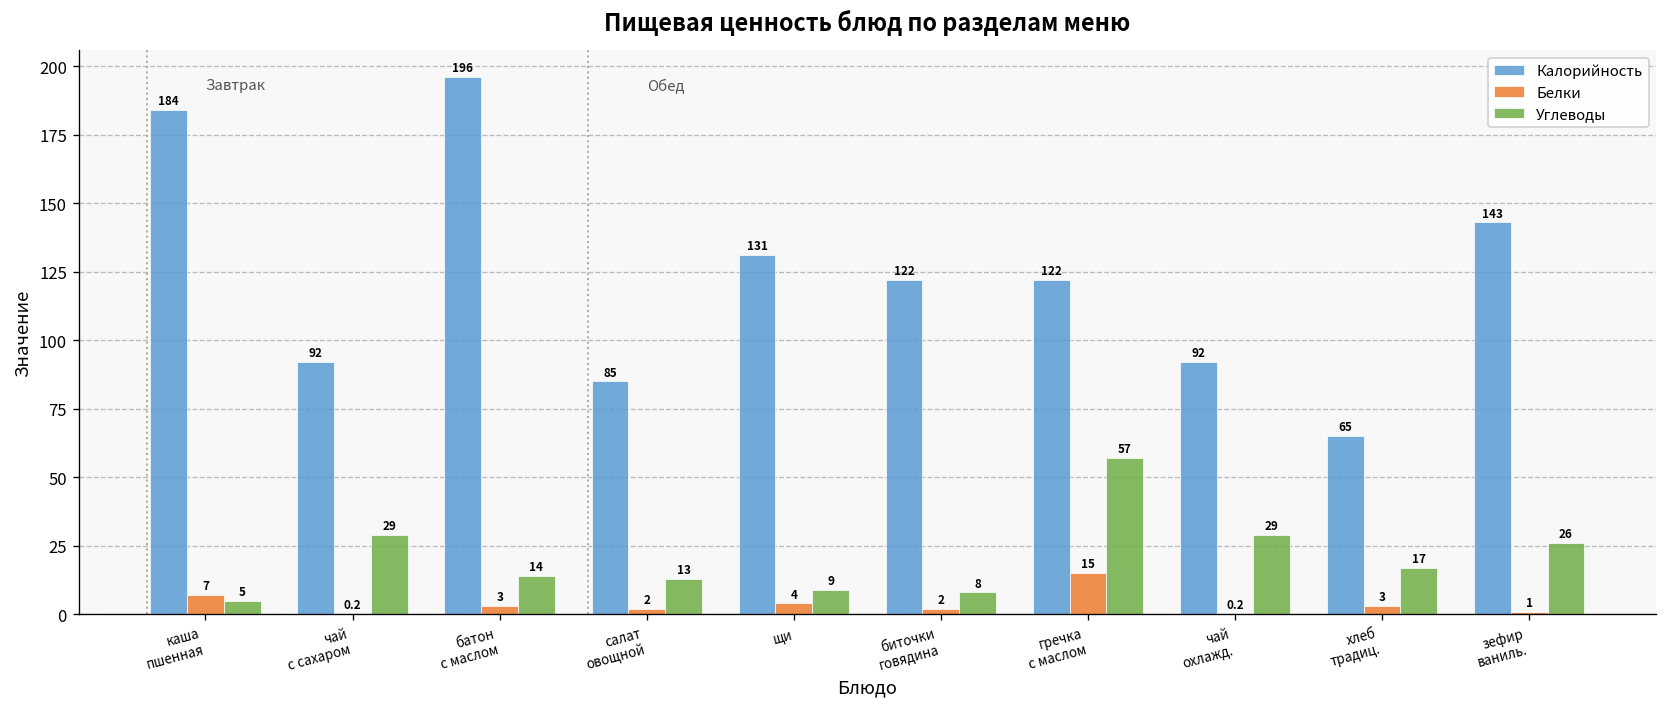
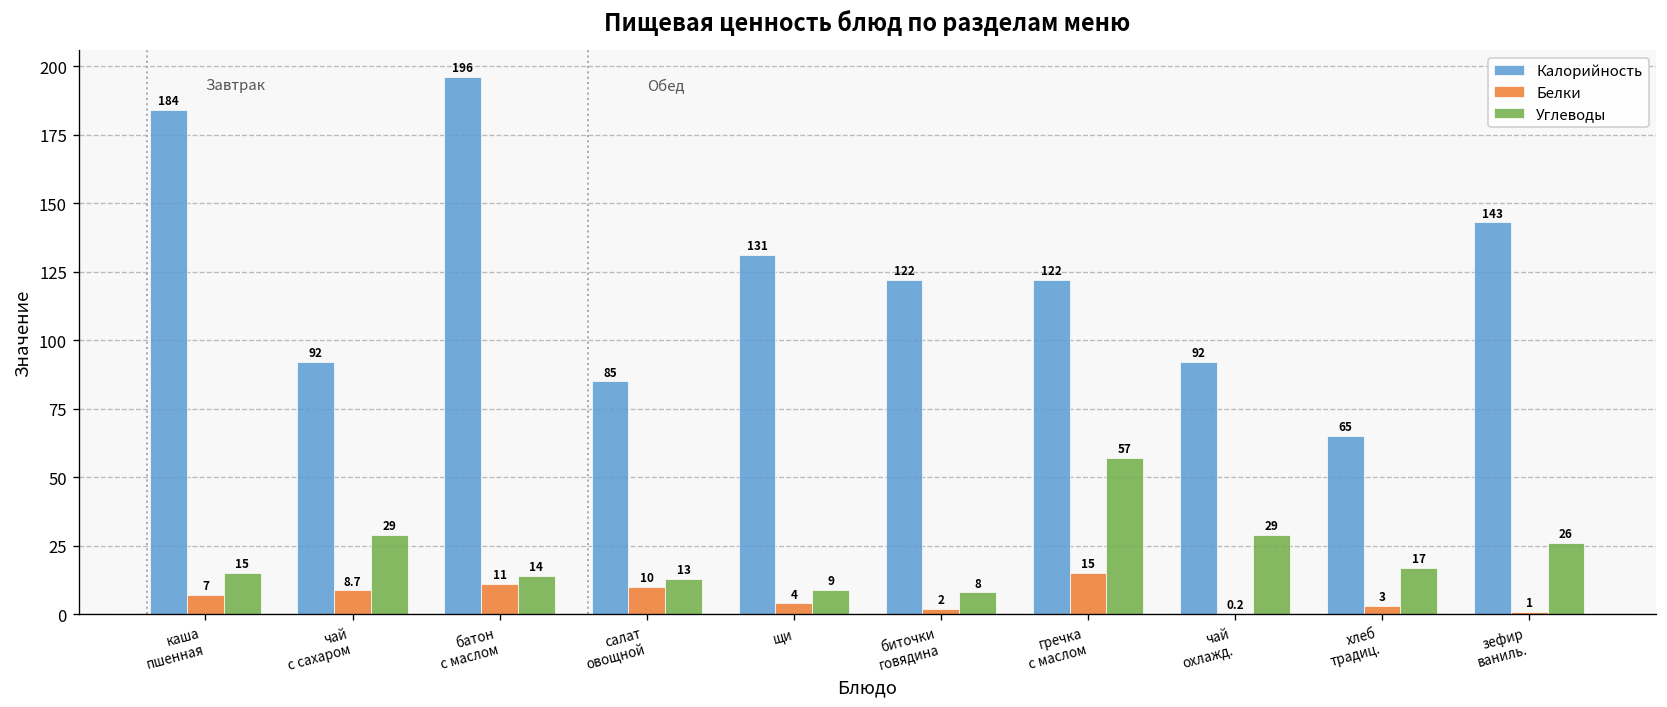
Углеводы, каша пшенная: 5 -> 15
Белки, чай с сахаром: 0.2 -> 8.7
Белки, батон с маслом: 3 -> 11
Белки, салат овощной: 2 -> 10
